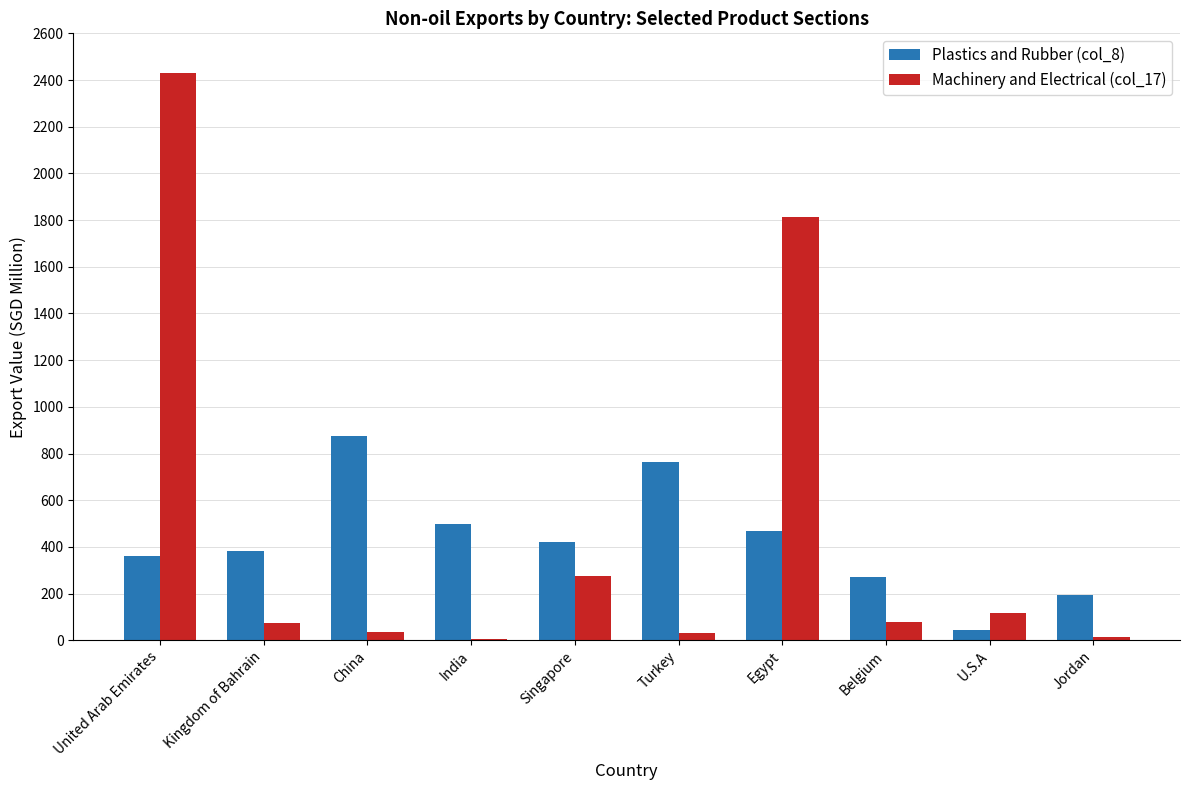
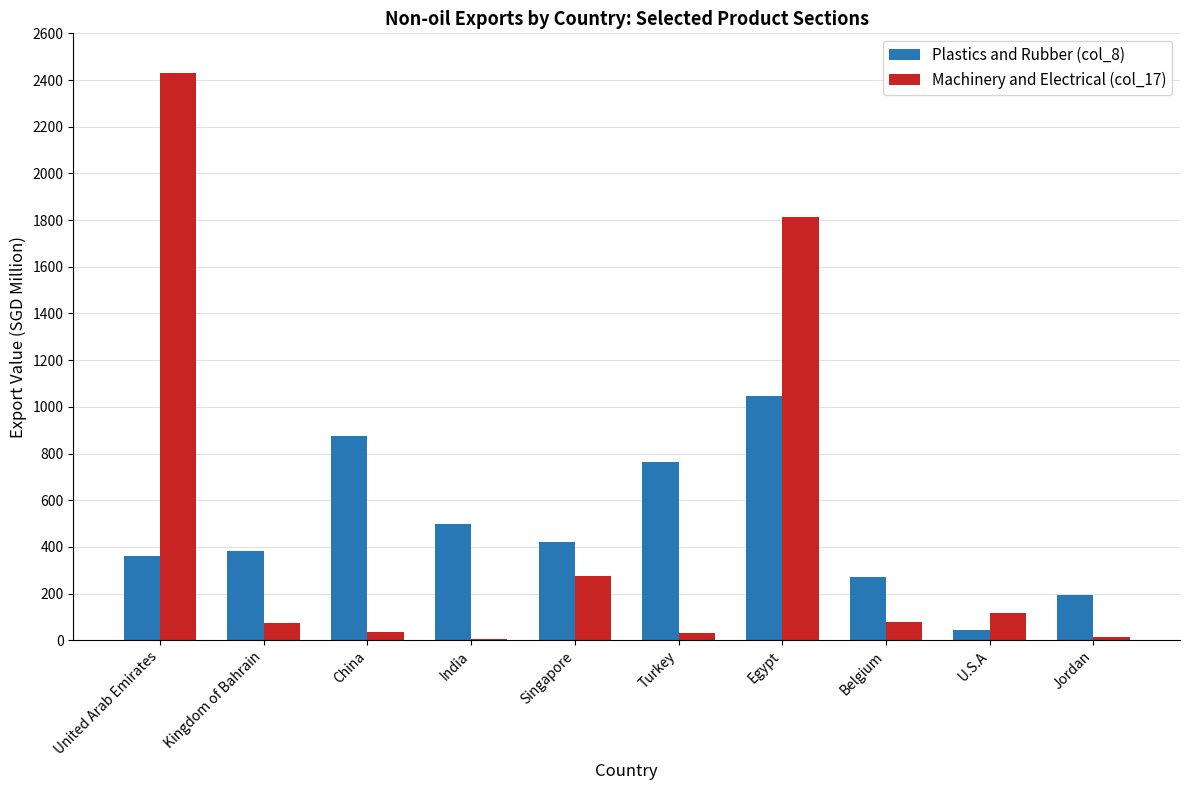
Plastics and Rubber (col_8), Egypt: 470 -> 1050
